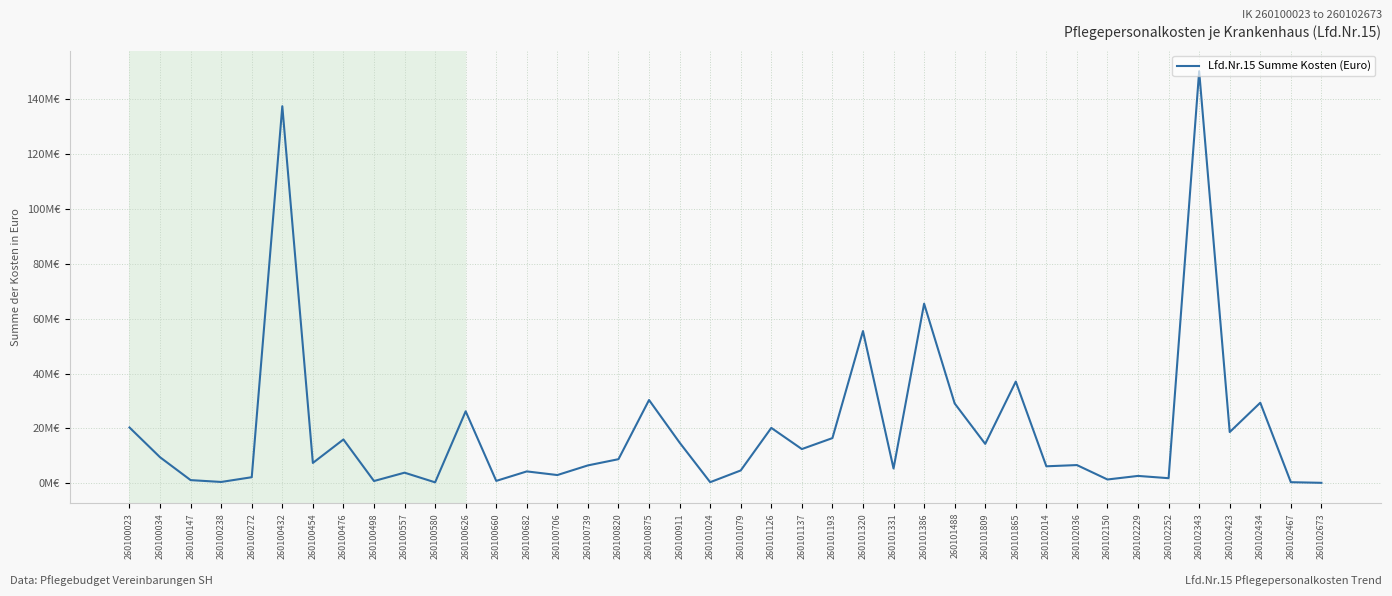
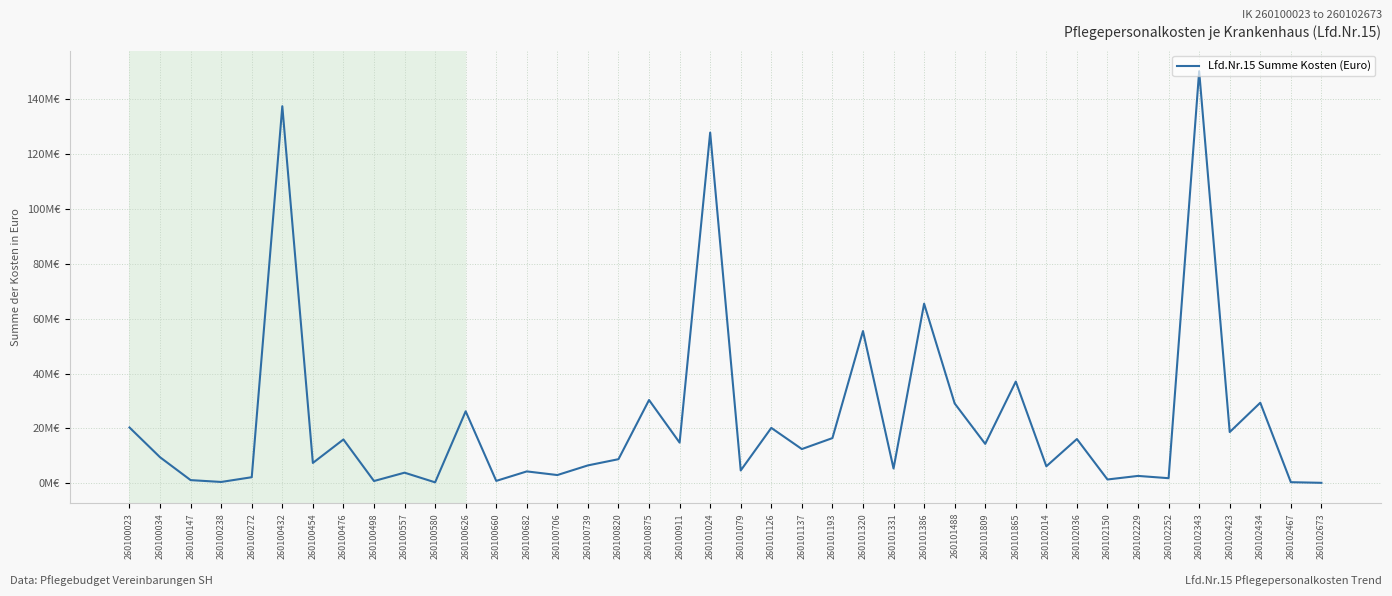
260101024: 0M€ -> 128M€
260102036: 7M€ -> 16M€
